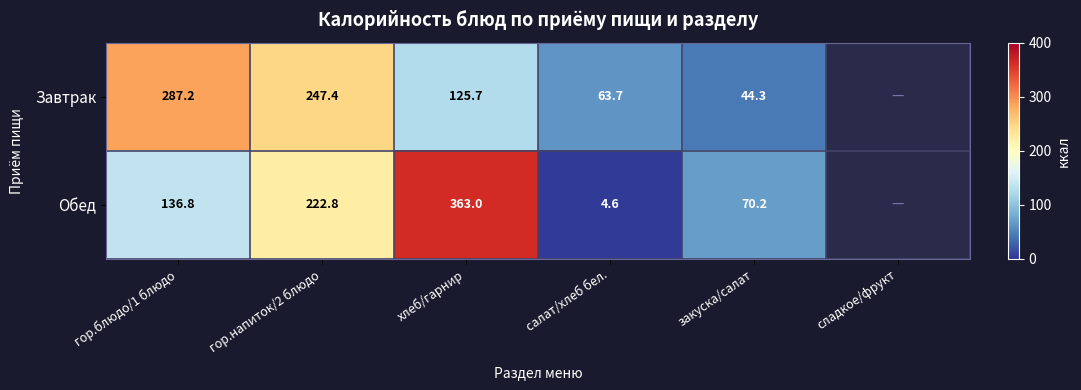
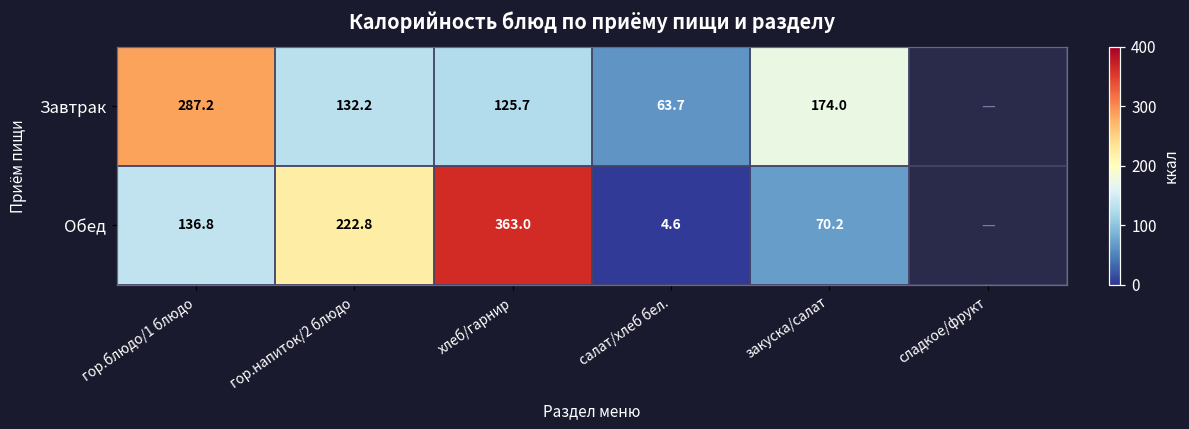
Завтрак, гор.напиток/2 блюдо: 247.4 -> 132.2
Завтрак, закуска/салат: 44.3 -> 174.0
